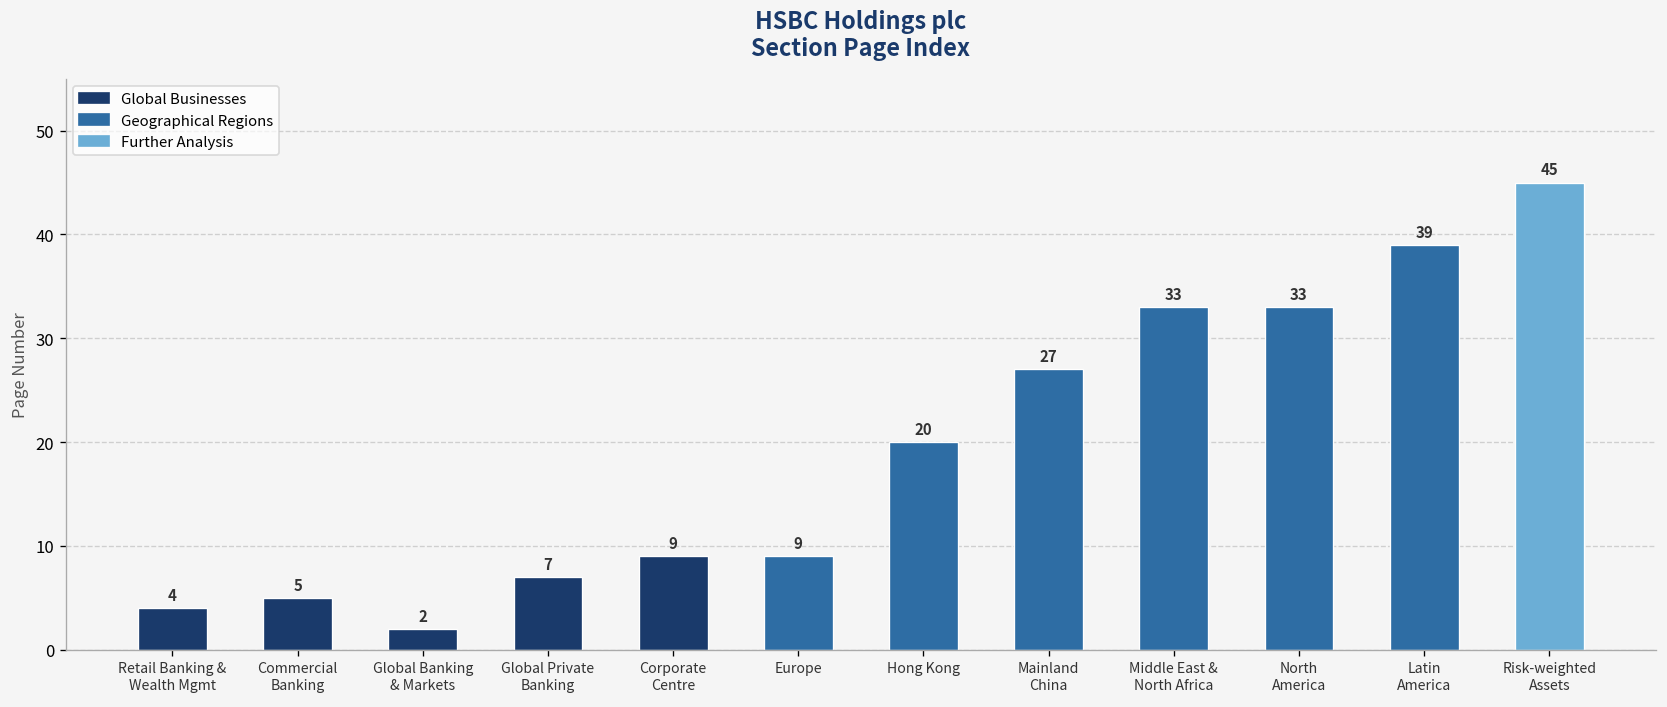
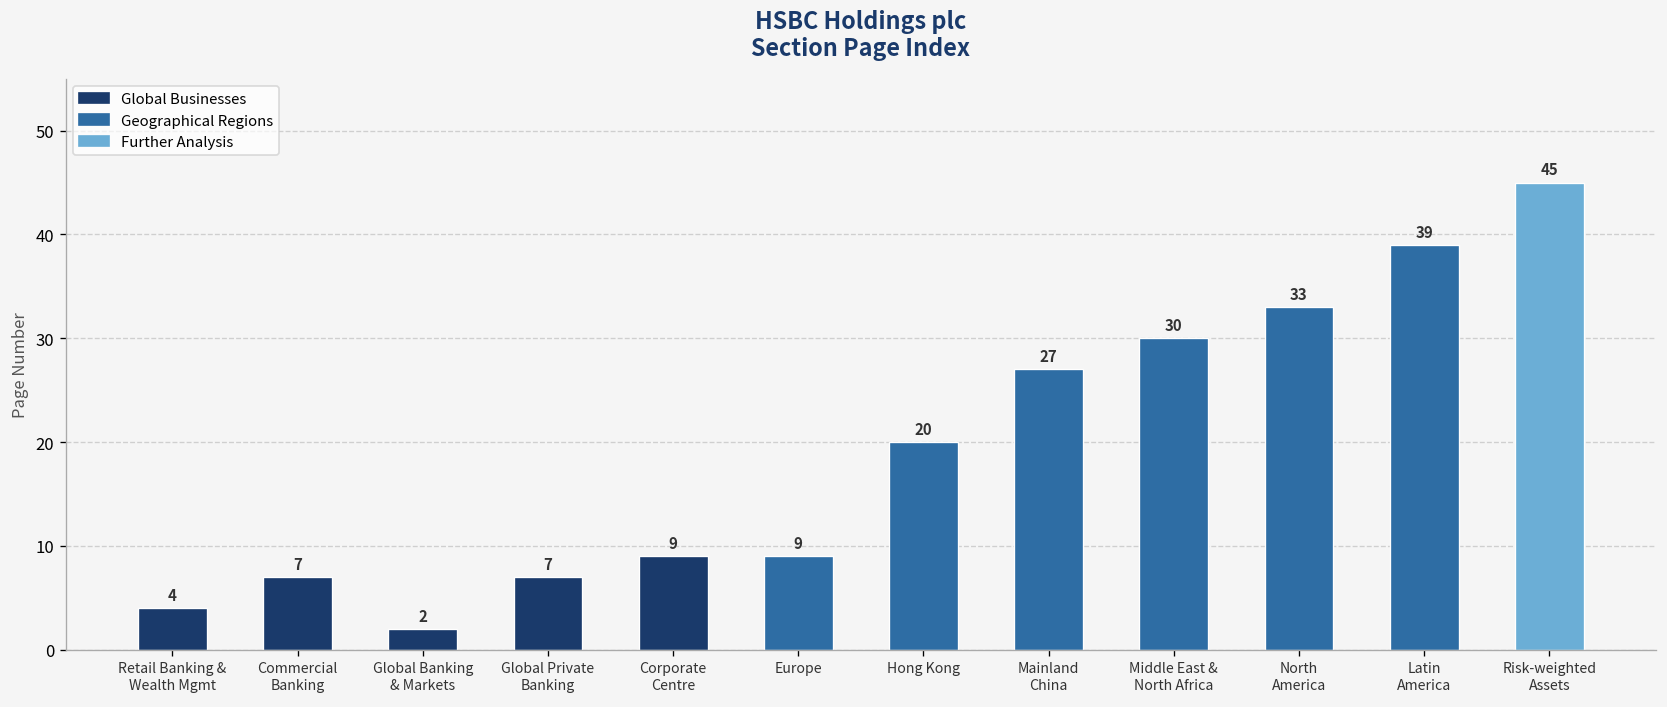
Commercial Banking: 5 -> 7
Middle East & North Africa: 33 -> 30
